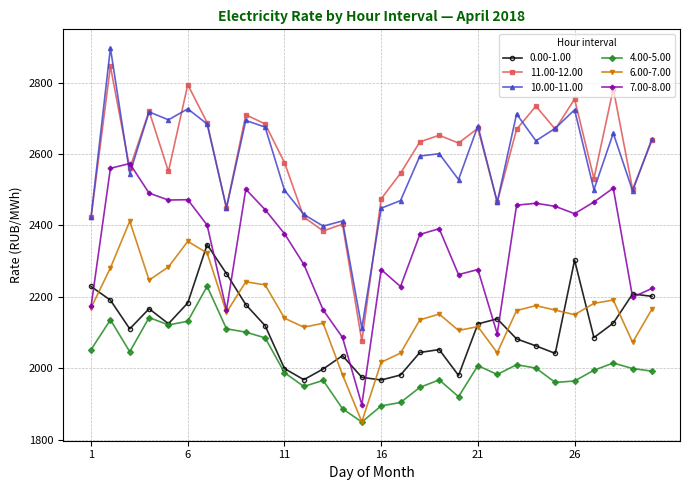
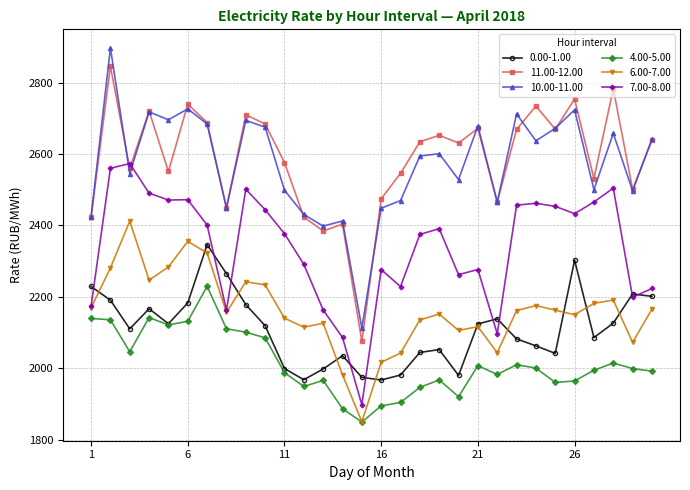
4.00-5.00, 1: 2050 -> 2140
11.00-12.00, 6: 2790 -> 2740
